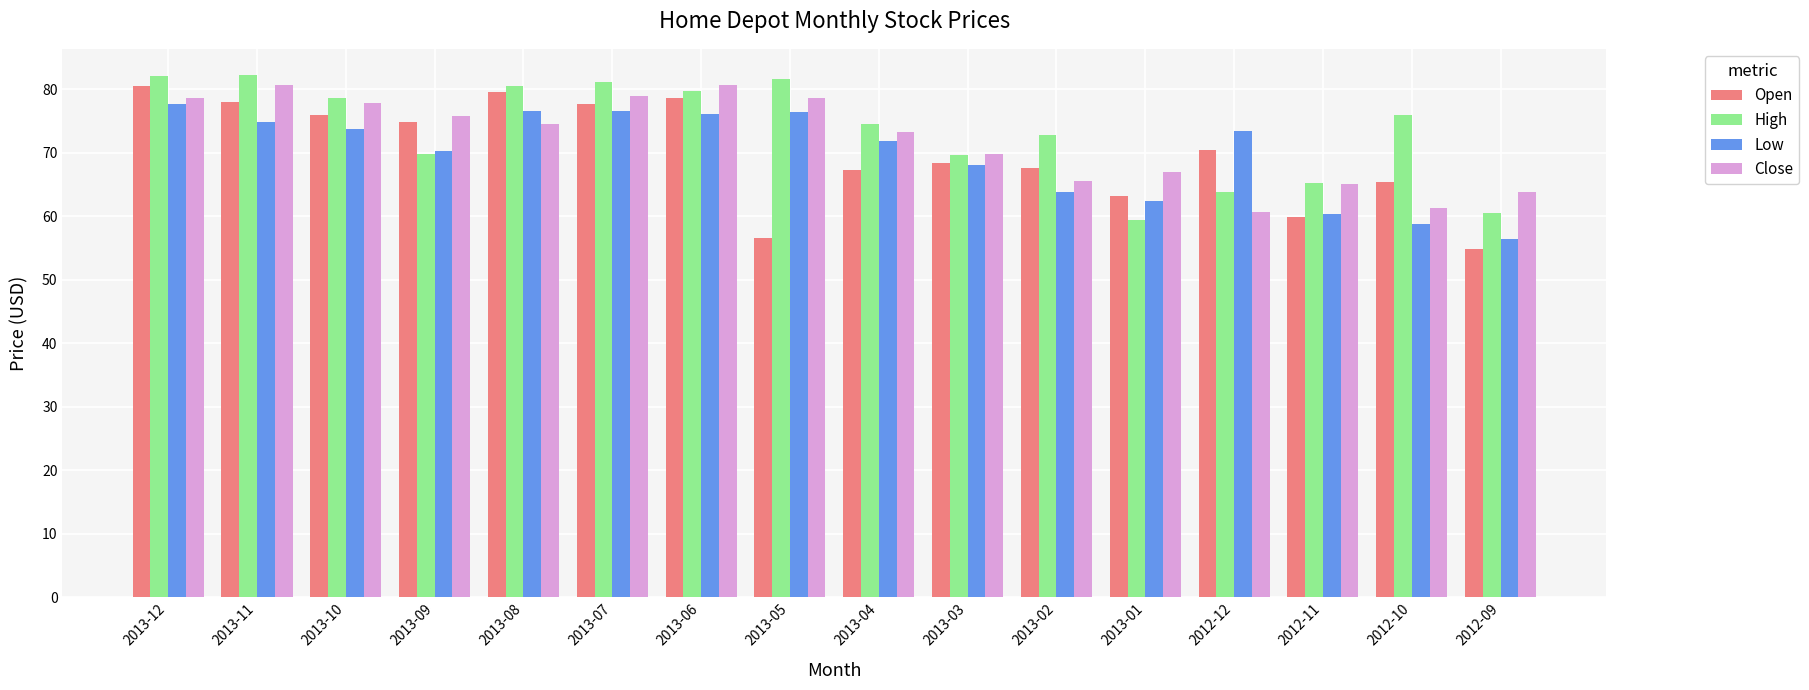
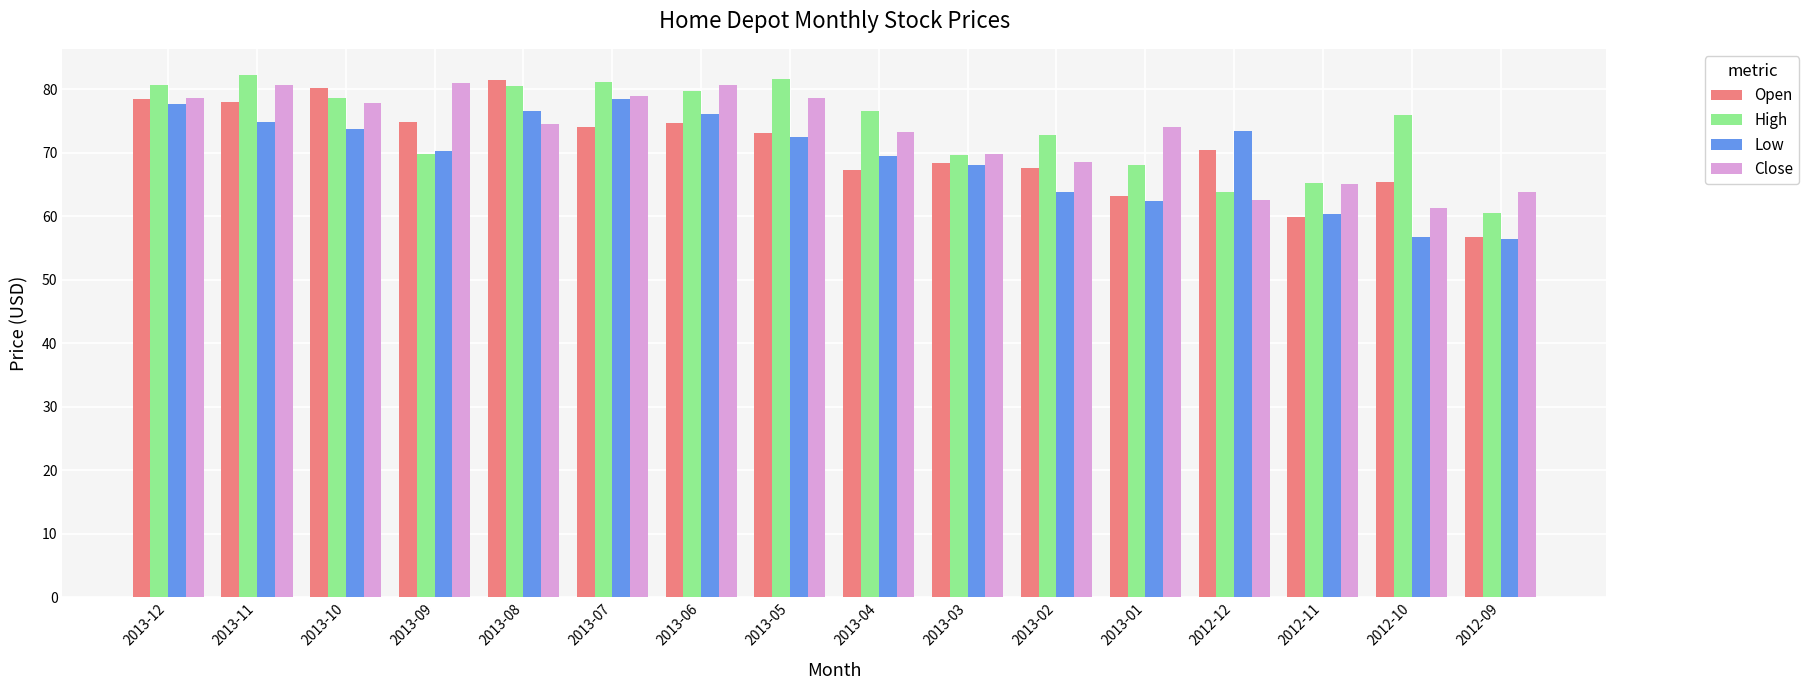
Open, 2013-12: 80 -> 79
High, 2013-12: 82 -> 81
Open, 2013-10: 76 -> 80
Close, 2013-09: 76 -> 81
Open, 2013-08: 80 -> 81
Open, 2013-07: 78 -> 74
Low, 2013-07: 77 -> 79
Open, 2013-06: 79 -> 75
Open, 2013-05: 57 -> 73
Low, 2013-05: 76 -> 73
High, 2013-04: 75 -> 77
Low, 2013-04: 72 -> 70
Close, 2013-02: 66 -> 69
High, 2013-01: 59 -> 68
Close, 2013-01: 67 -> 74
Close, 2012-12: 61 -> 63
Low, 2012-10: 59 -> 57
Open, 2012-09: 55 -> 57
